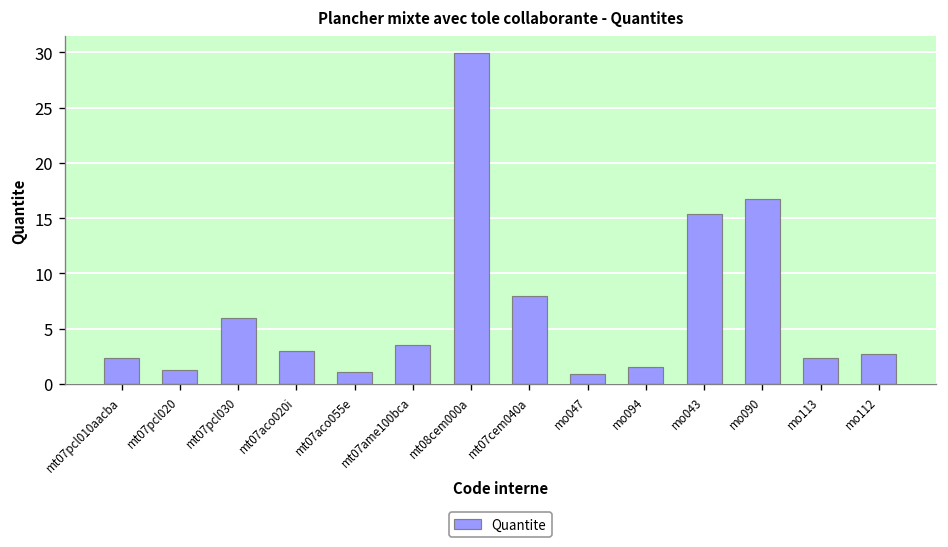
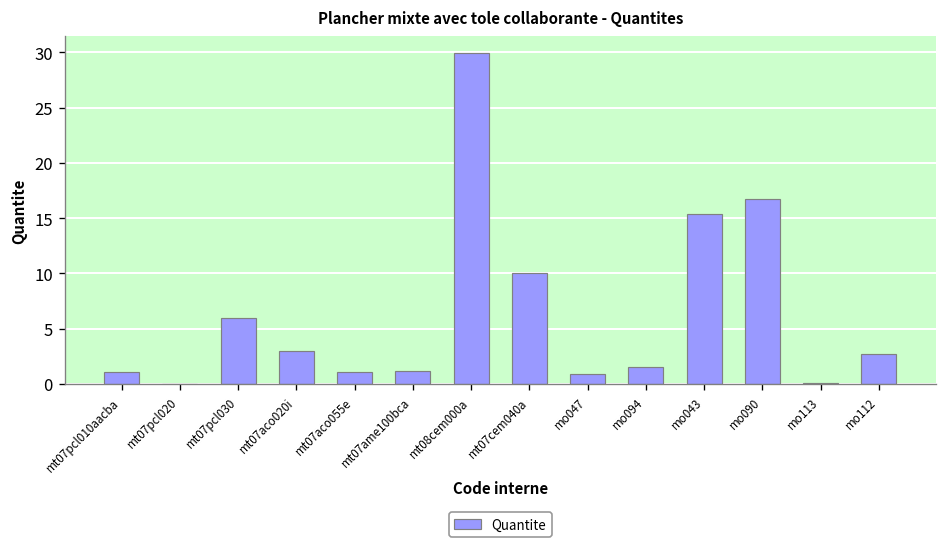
mt07pcl010aacba: 2 -> 1
mt07pcl020: 1 -> 0
mt07ame100bca: 4 -> 1
mt07cem040a: 8 -> 10
mo113: 2 -> 0
